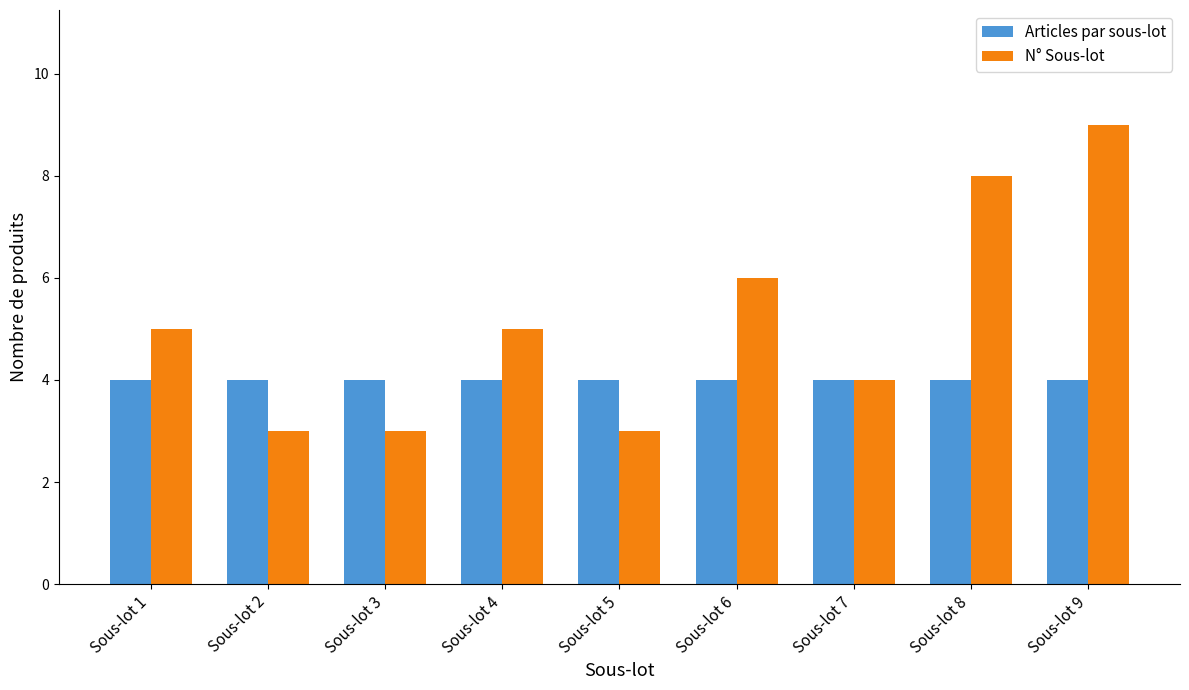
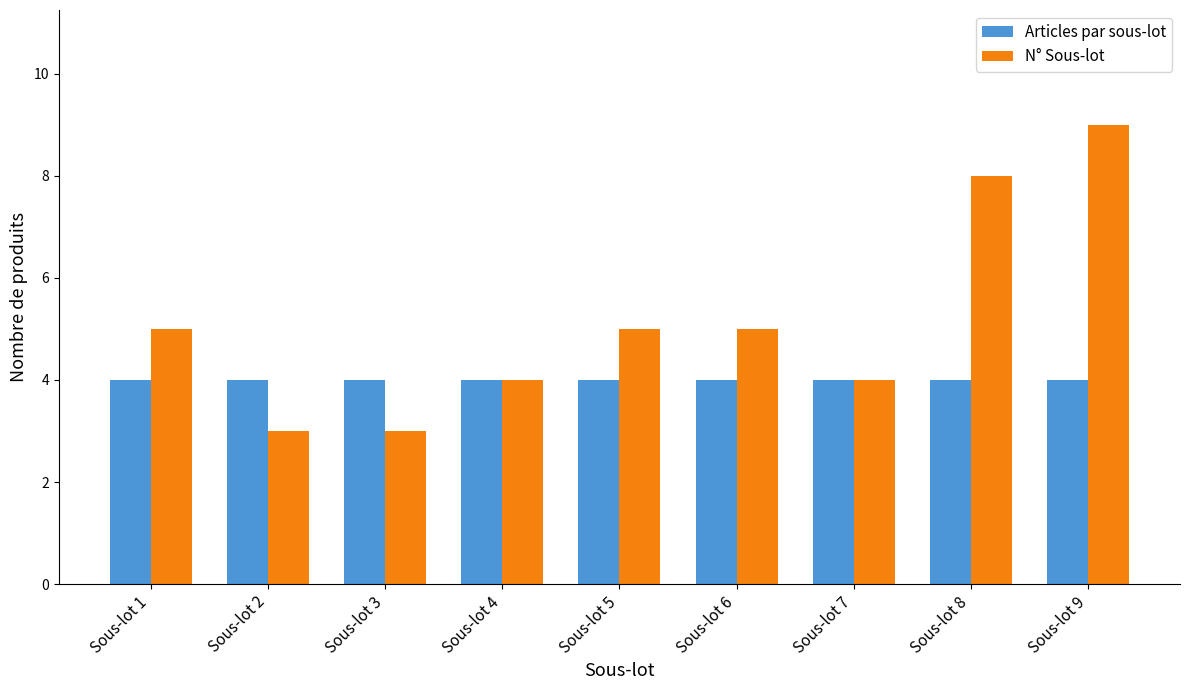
N° Sous-lot, Sous-lot 4: 5 -> 4
N° Sous-lot, Sous-lot 5: 3 -> 5
N° Sous-lot, Sous-lot 6: 6 -> 5
